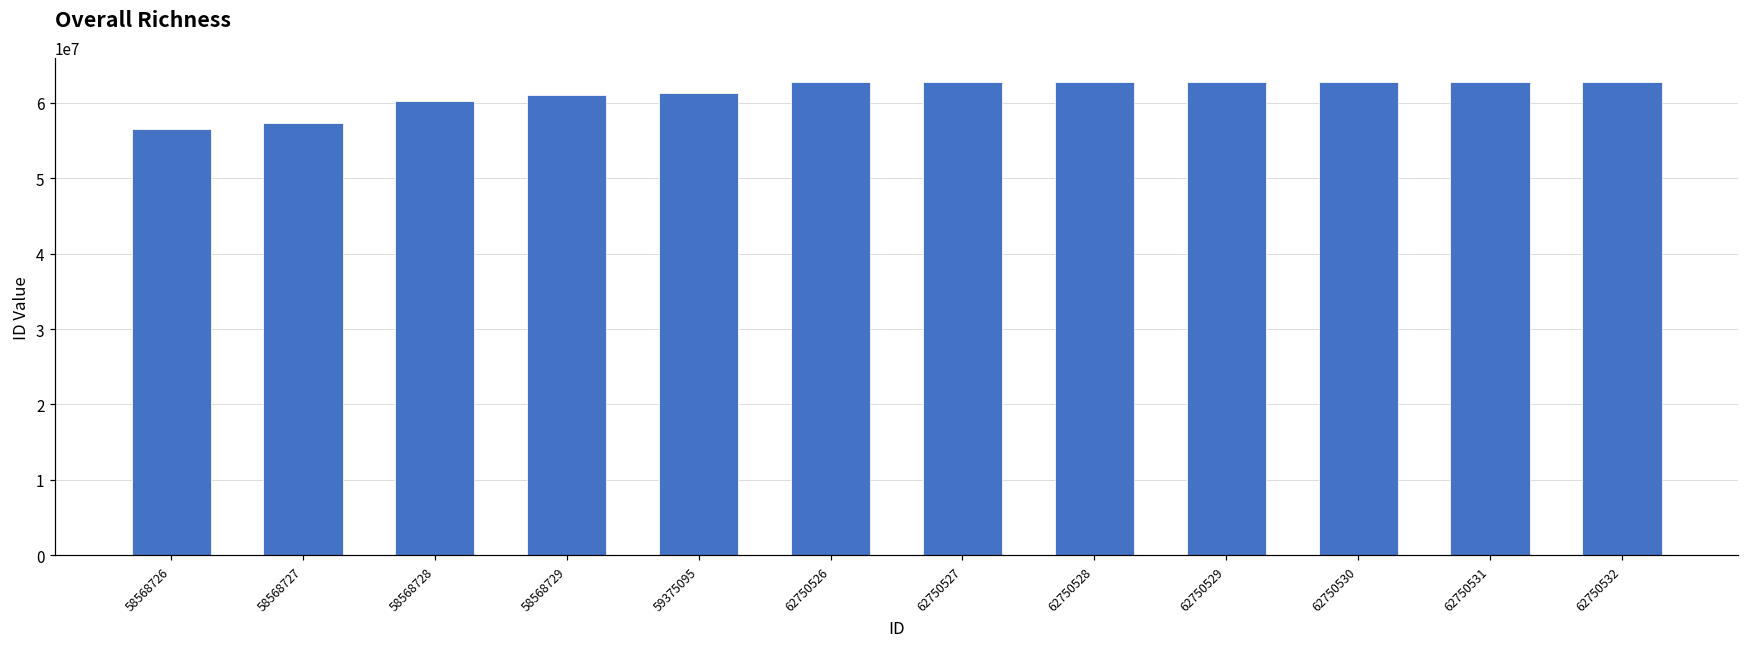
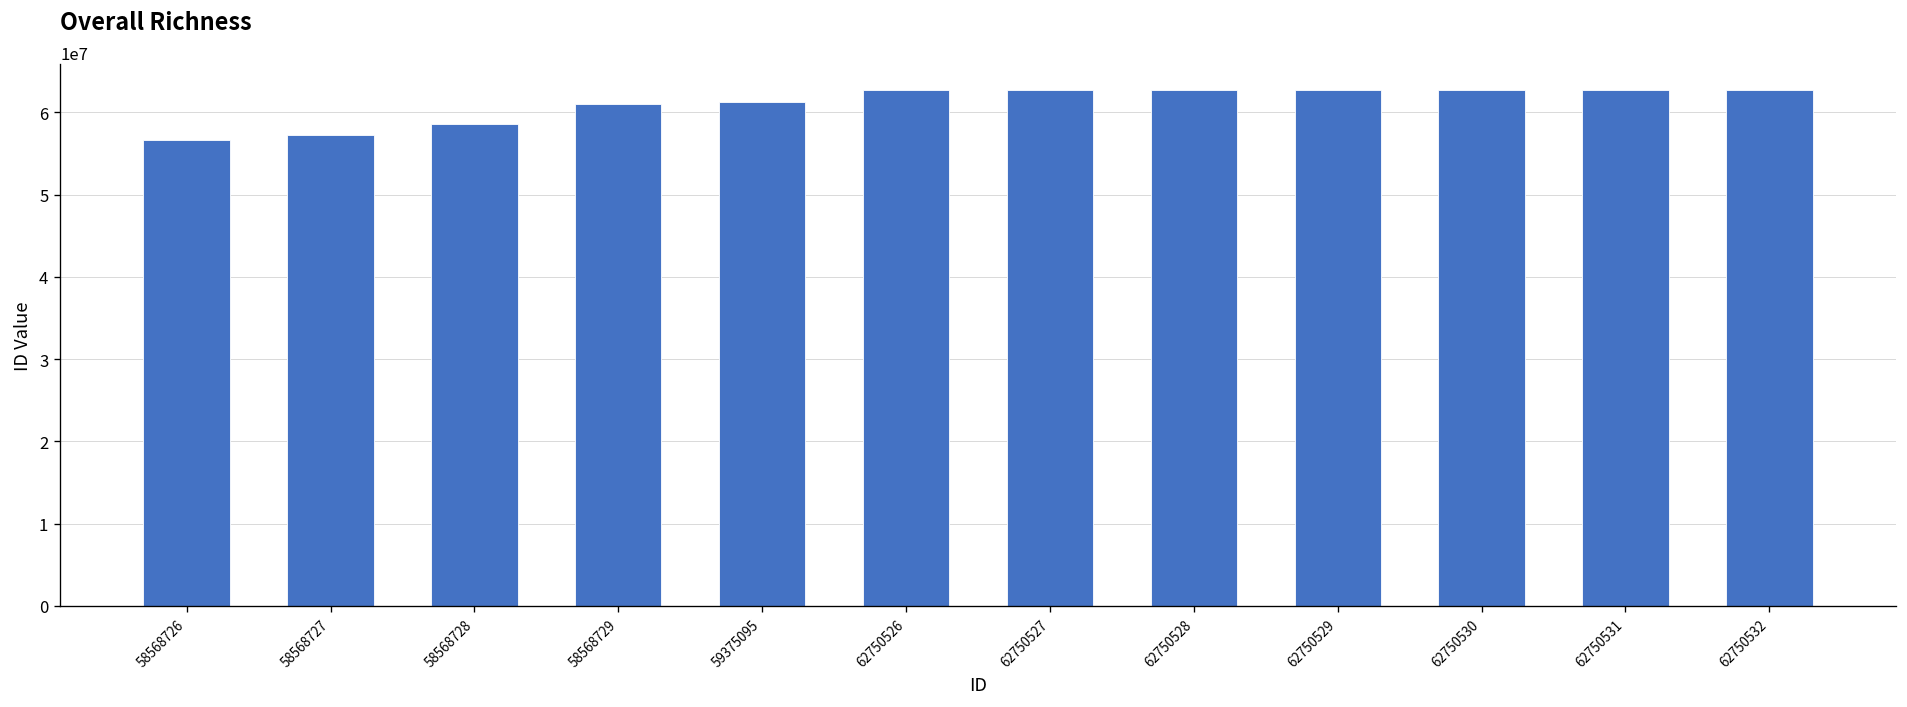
58568728: 60000000 -> 59000000
